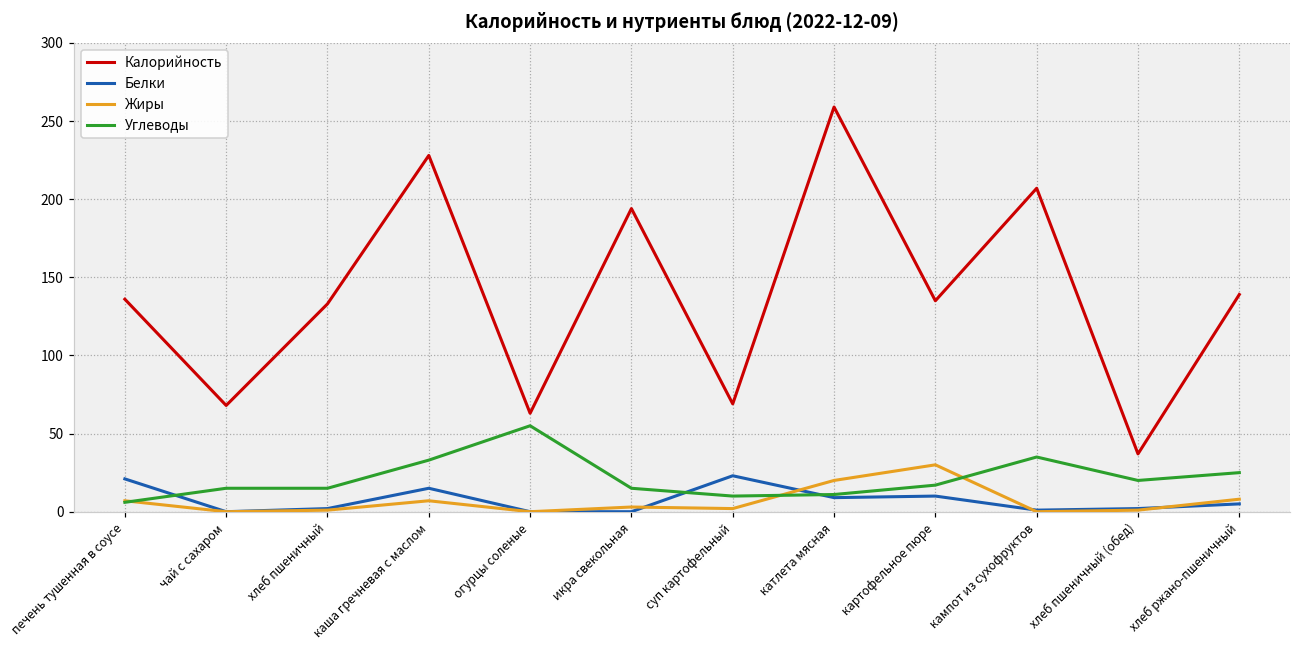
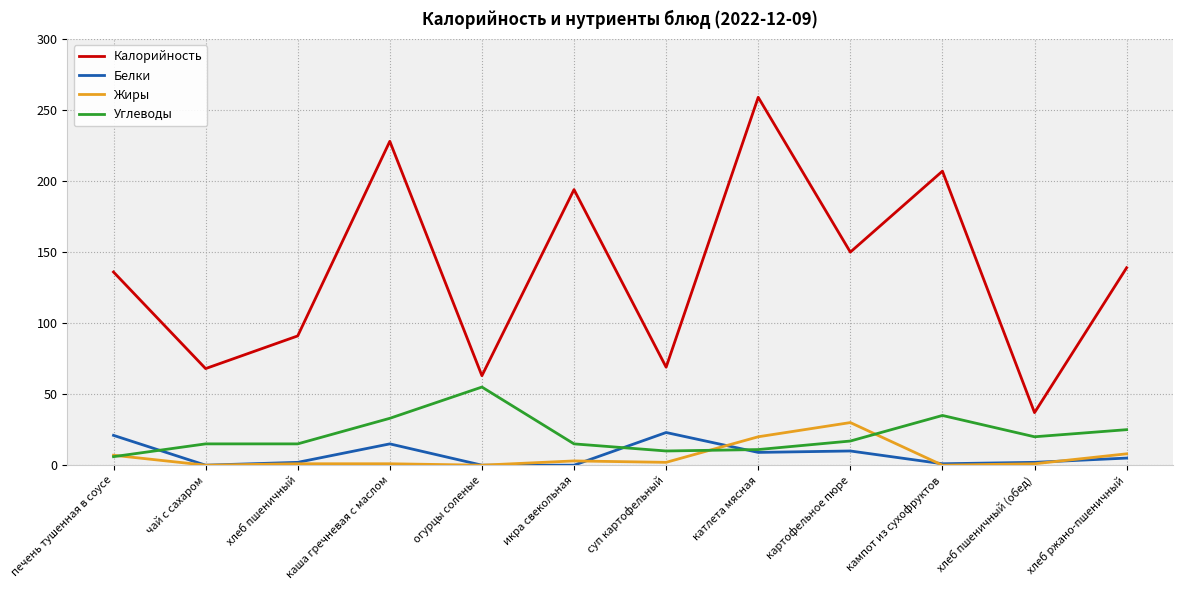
Калорийность, хлеб пшеничный: 133 -> 91
Жиры, каша гречневая с маслом: 7 -> 1
Калорийность, картофельное пюре: 135 -> 150
